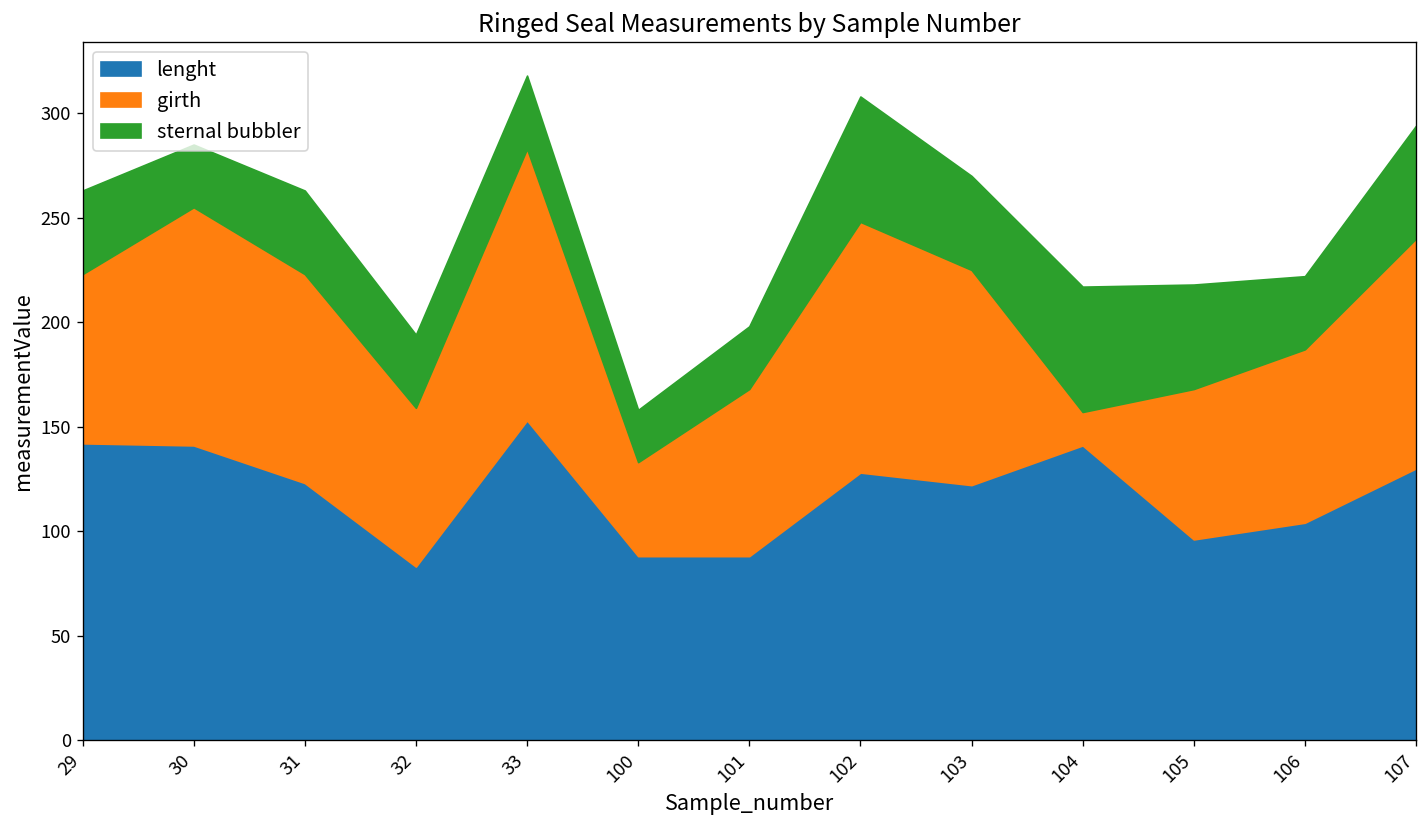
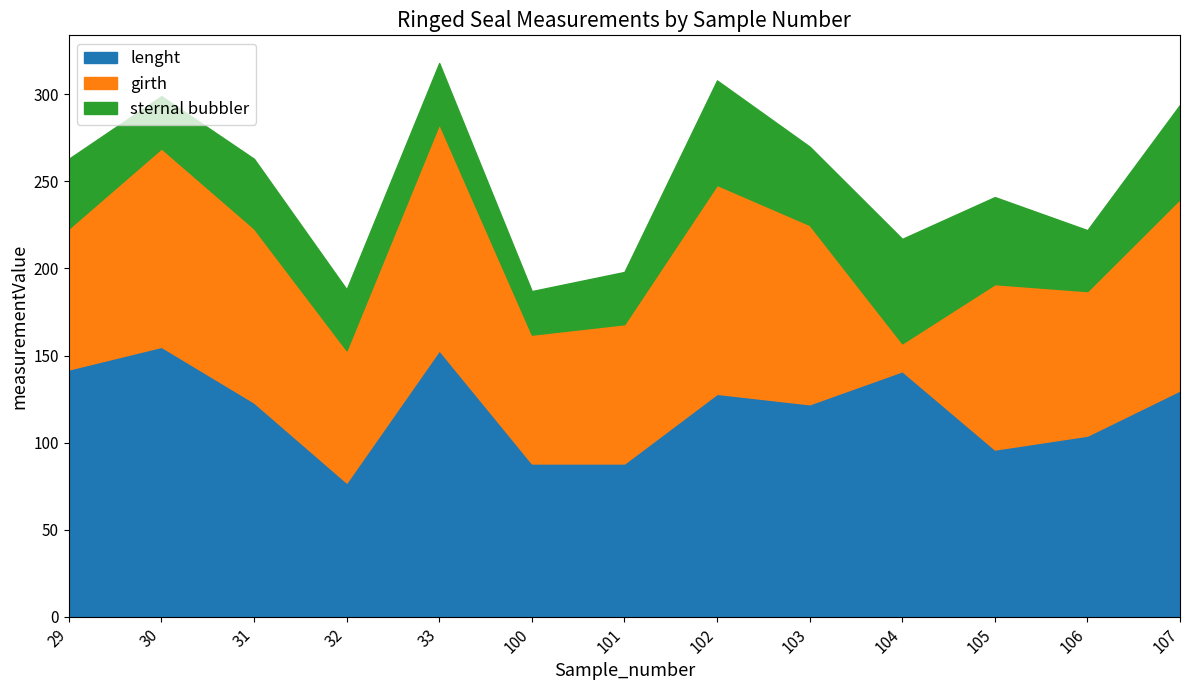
lenght, 30: 141 -> 155
lenght, 32: 83 -> 77
girth, 100: 45 -> 74
girth, 105: 72 -> 95
